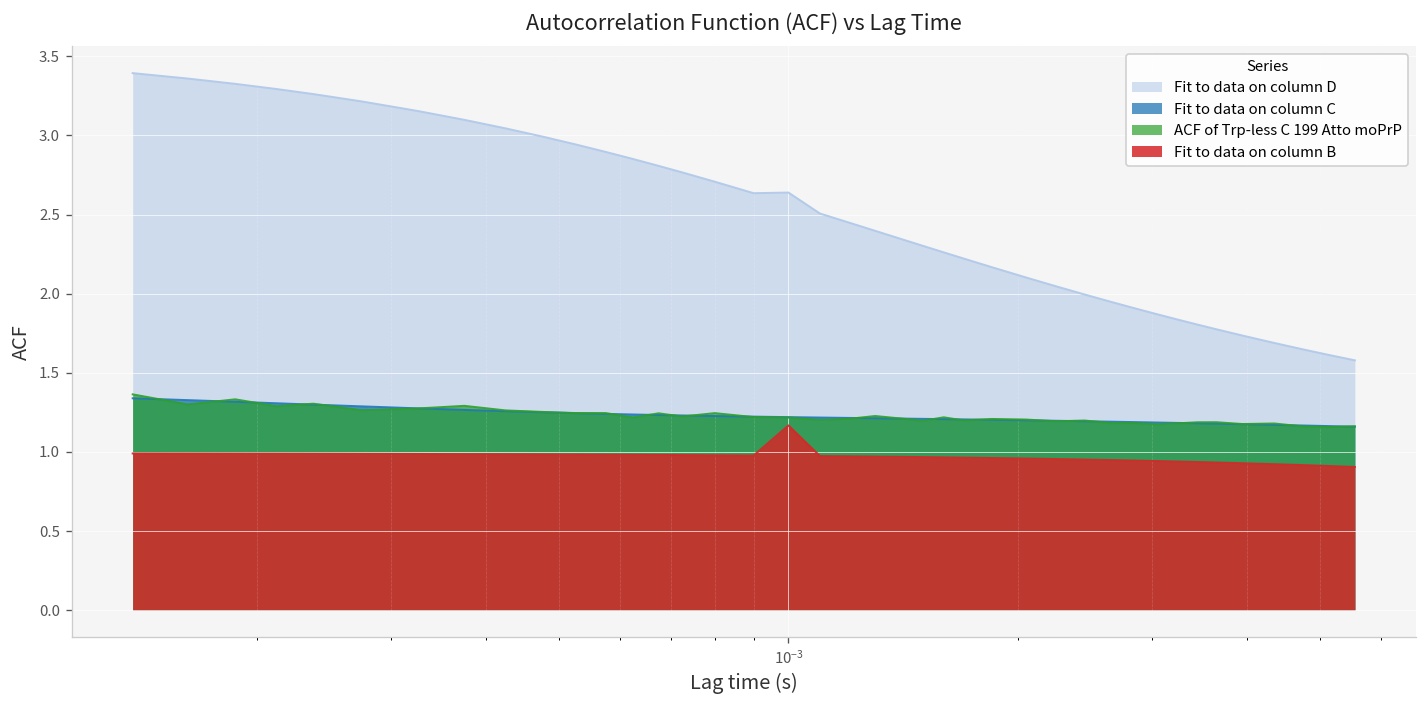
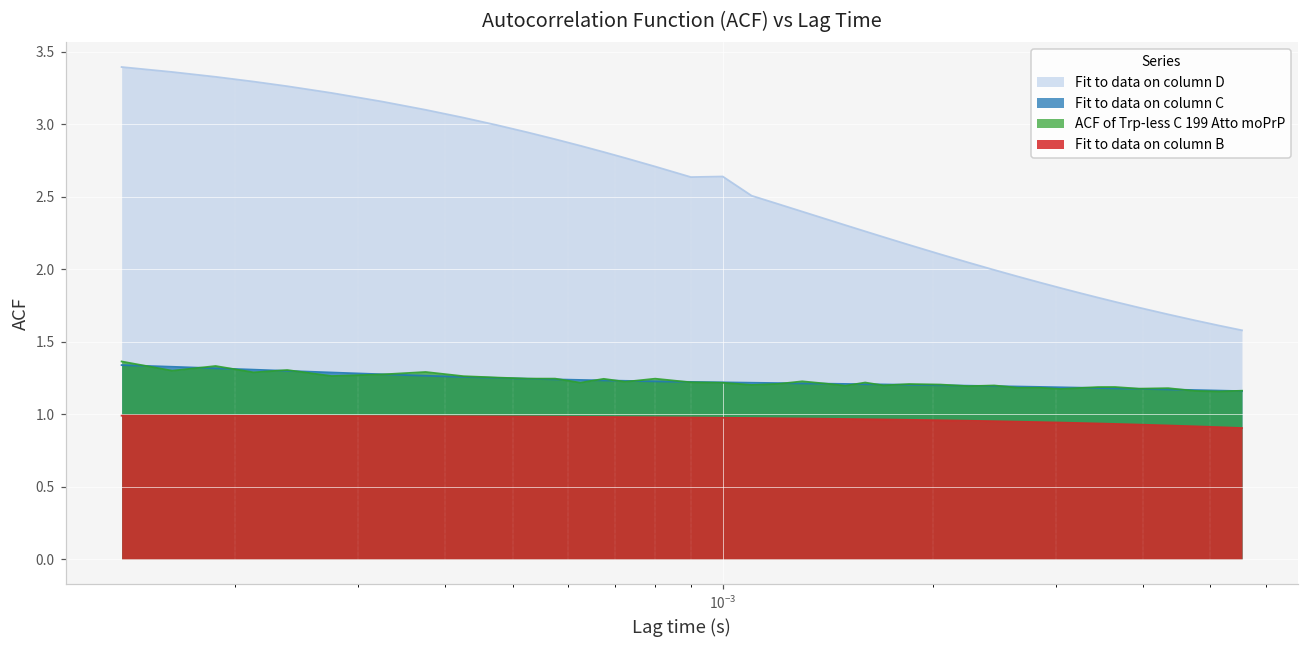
Fit to data on column B, 10^-3: 1.17 -> 0.98
